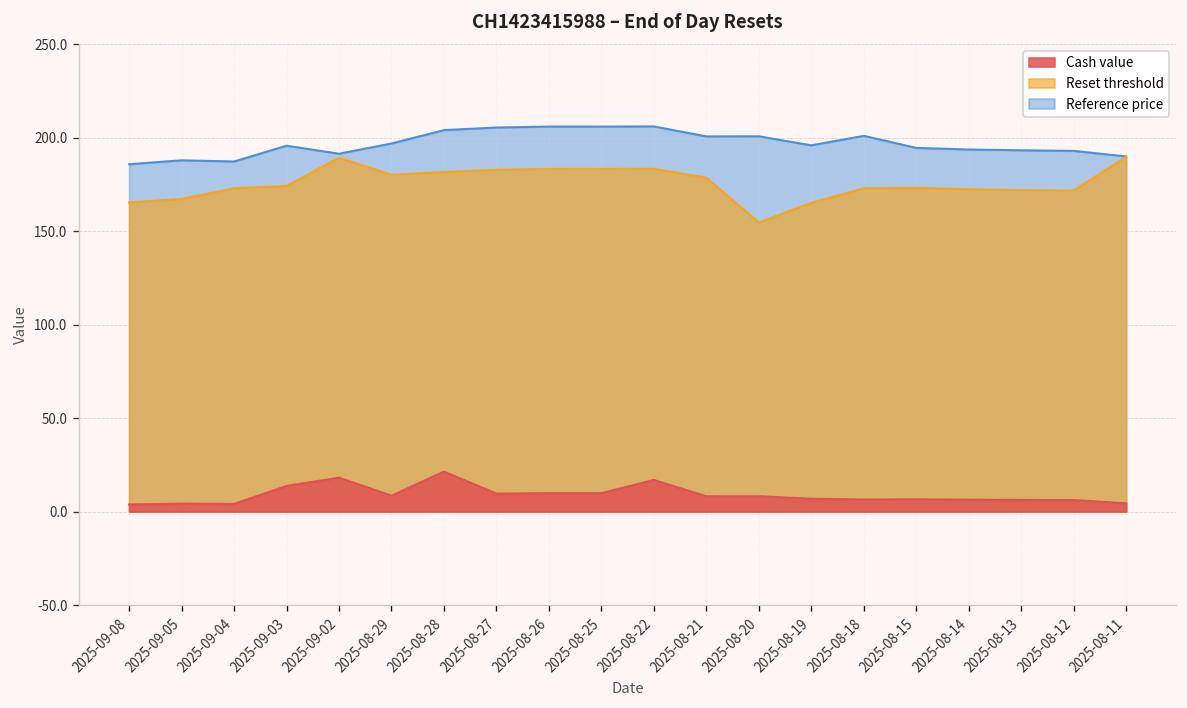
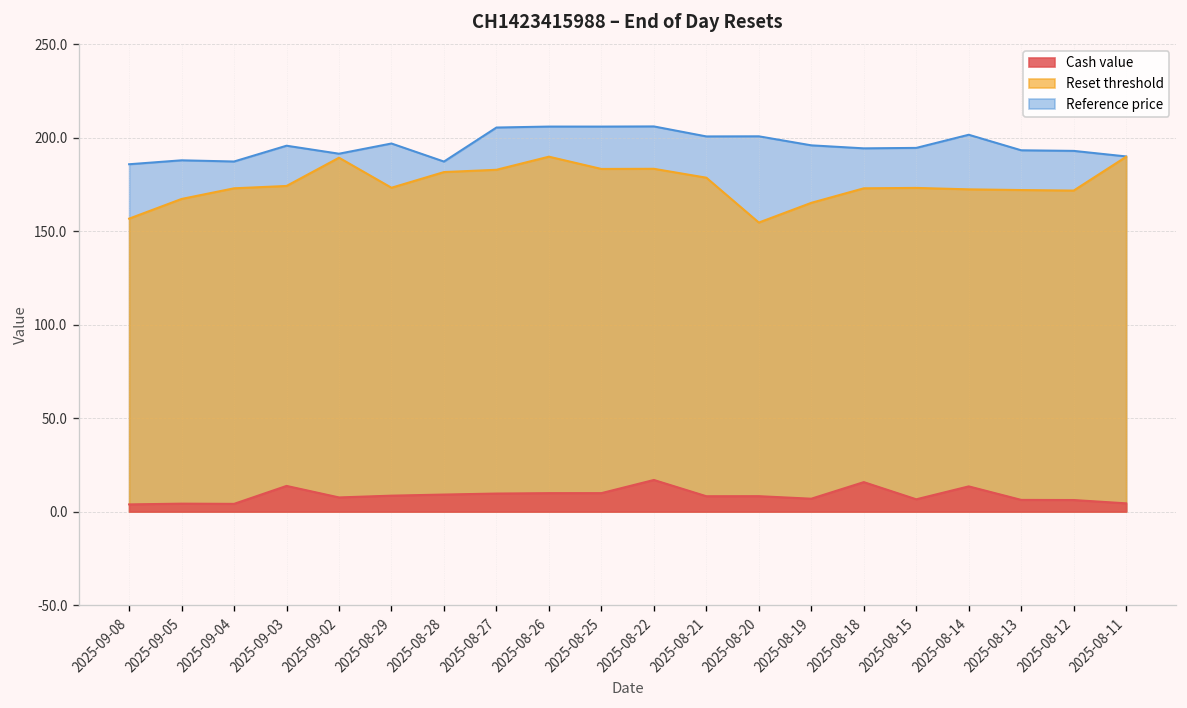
Reset threshold, 2025-09-08: 165 -> 157
Cash value, 2025-09-02: 18 -> 8
Reset threshold, 2025-08-29: 180 -> 173
Cash value, 2025-08-28: 21 -> 9
Reference price, 2025-08-28: 204 -> 187
Reset threshold, 2025-08-26: 183 -> 190
Cash value, 2025-08-18: 6 -> 16
Reference price, 2025-08-18: 201 -> 194
Cash value, 2025-08-14: 6 -> 13
Reference price, 2025-08-14: 194 -> 202
